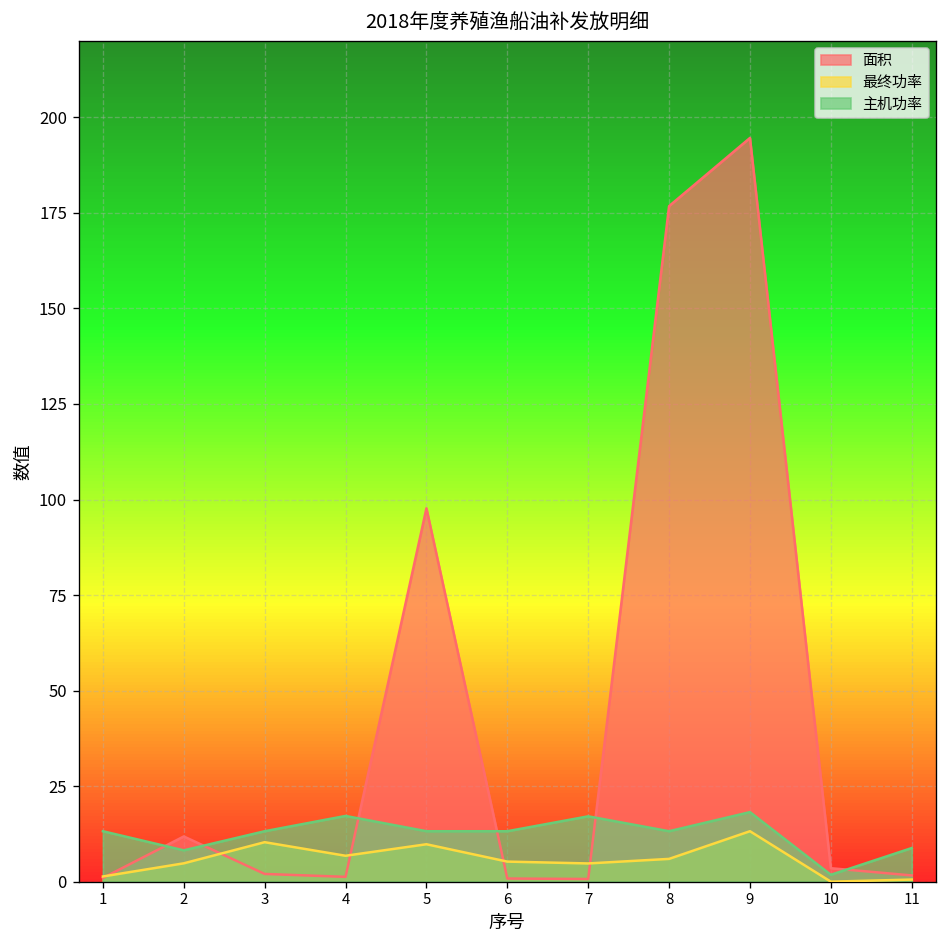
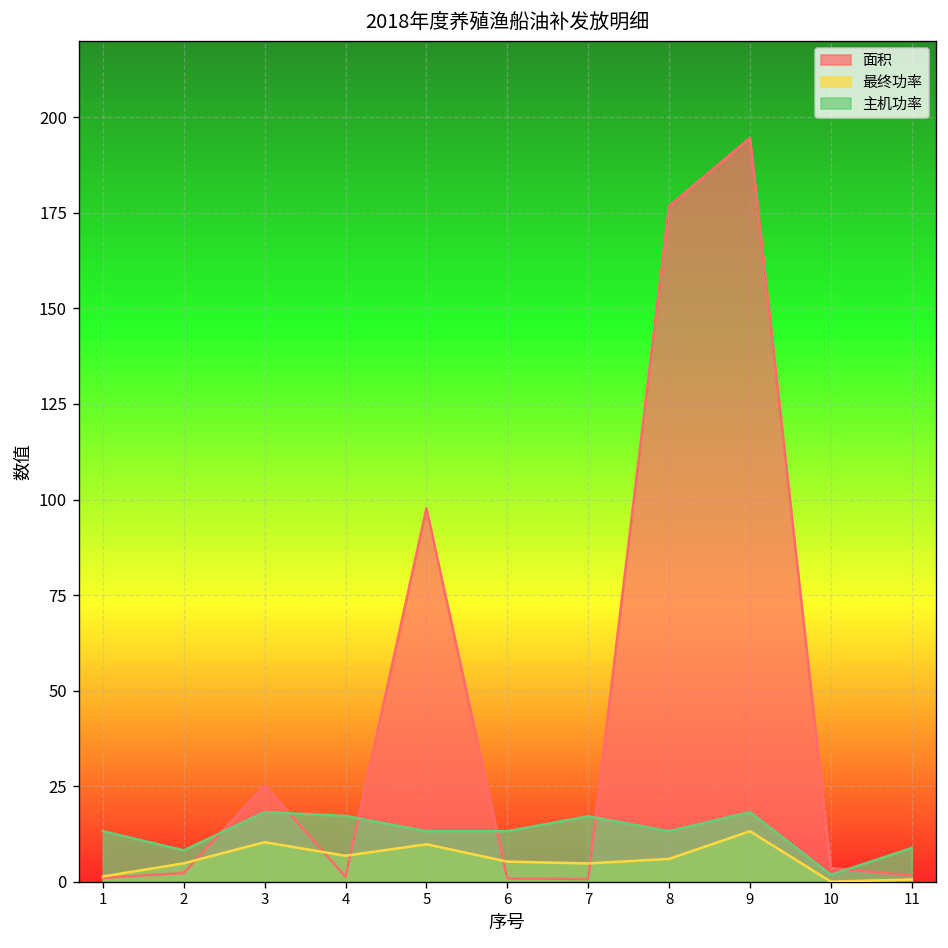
面积, 2: 12 -> 2
面积, 3: 2 -> 25
主机功率, 3: 13 -> 18
